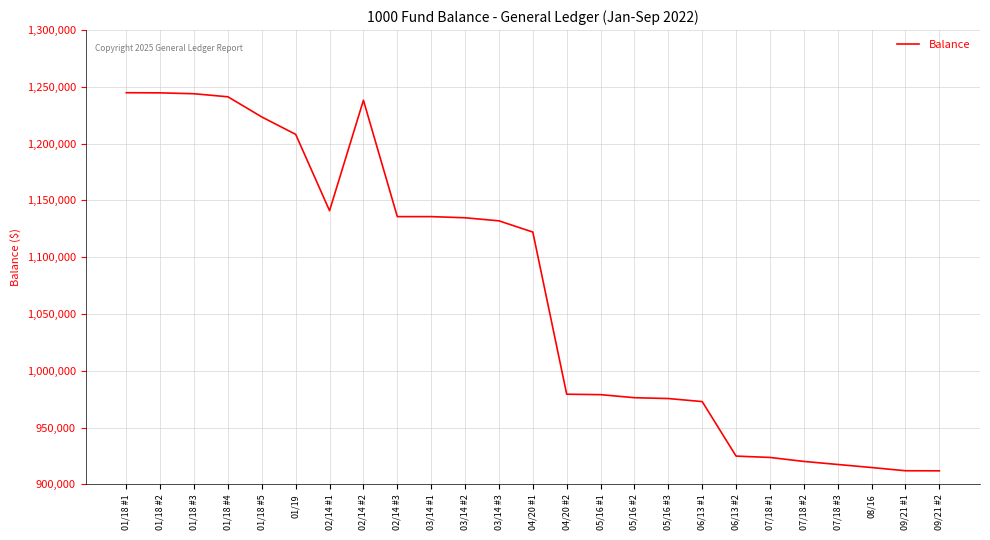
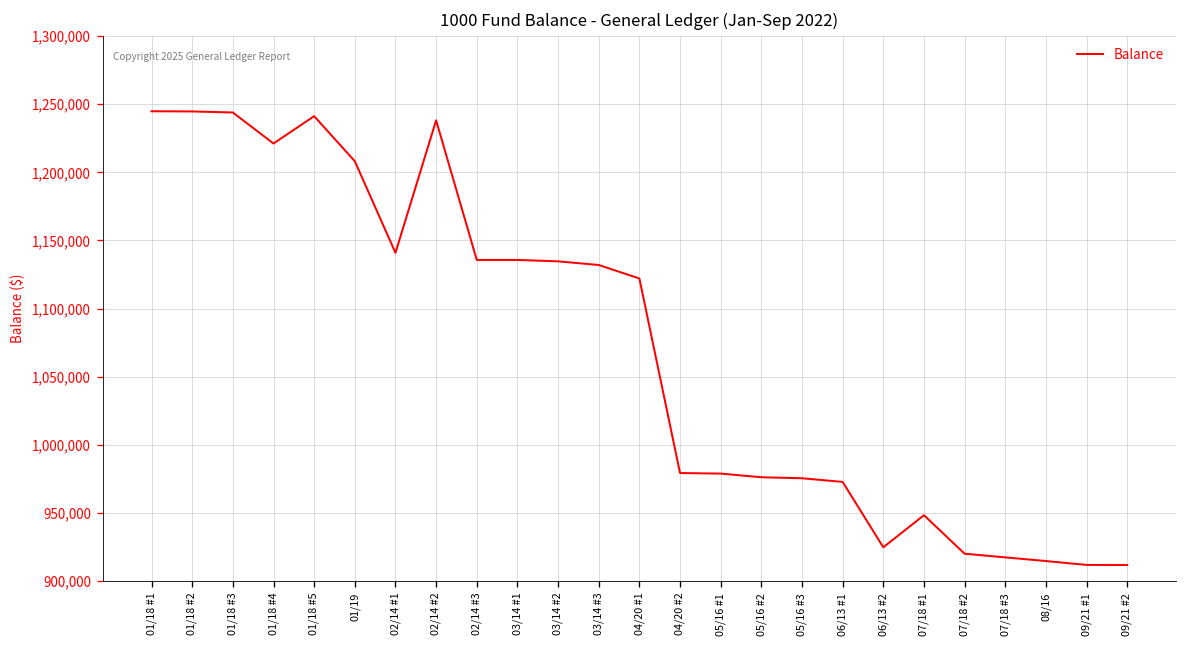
01/18 #4: 1,241,000 -> 1,221,000
01/18 #5: 1,223,000 -> 1,241,000
07/18 #1: 924,000 -> 948,000
